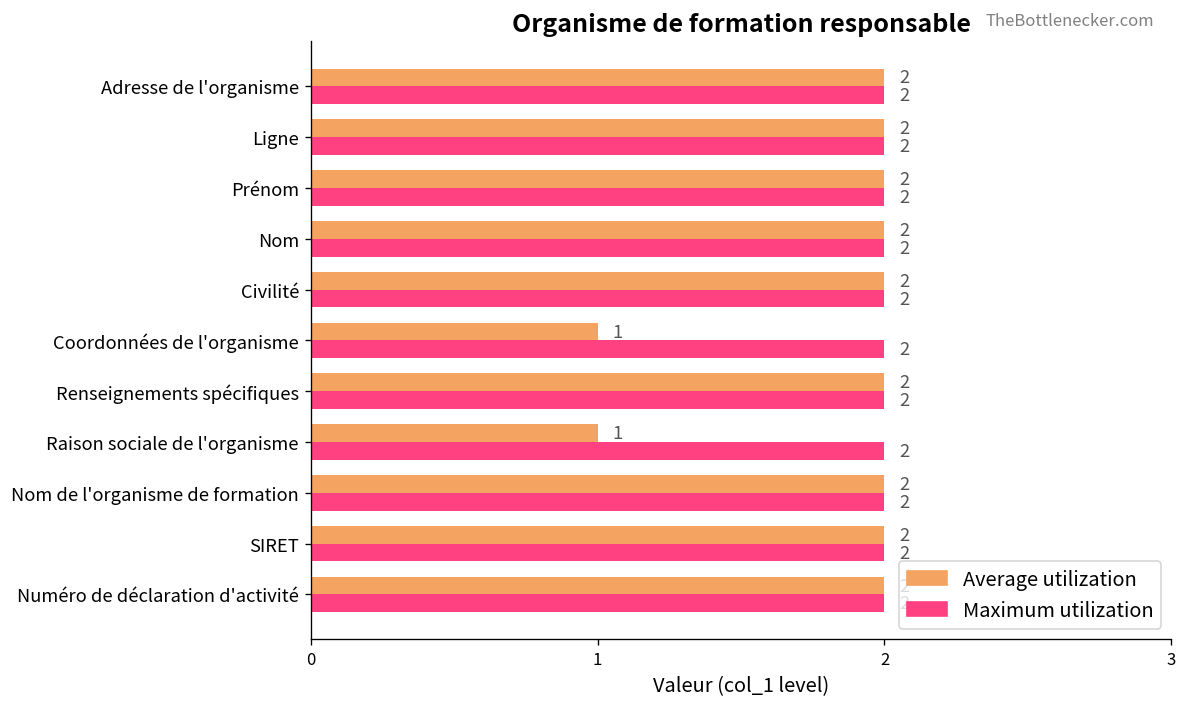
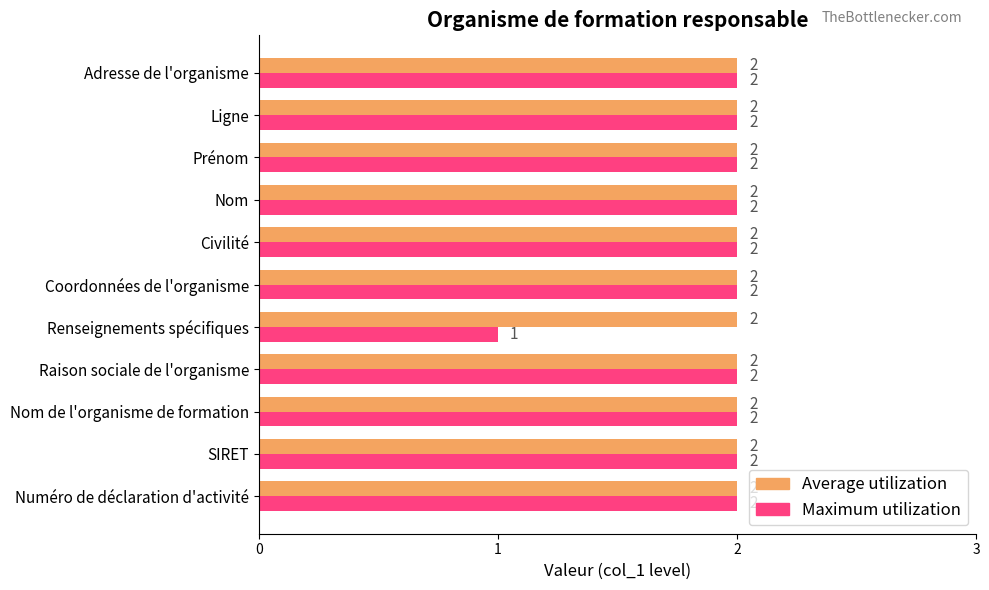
Average utilization, Coordonnées de l'organisme: 1 -> 2
Maximum utilization, Renseignements spécifiques: 2 -> 1
Average utilization, Raison sociale de l'organisme: 1 -> 2
